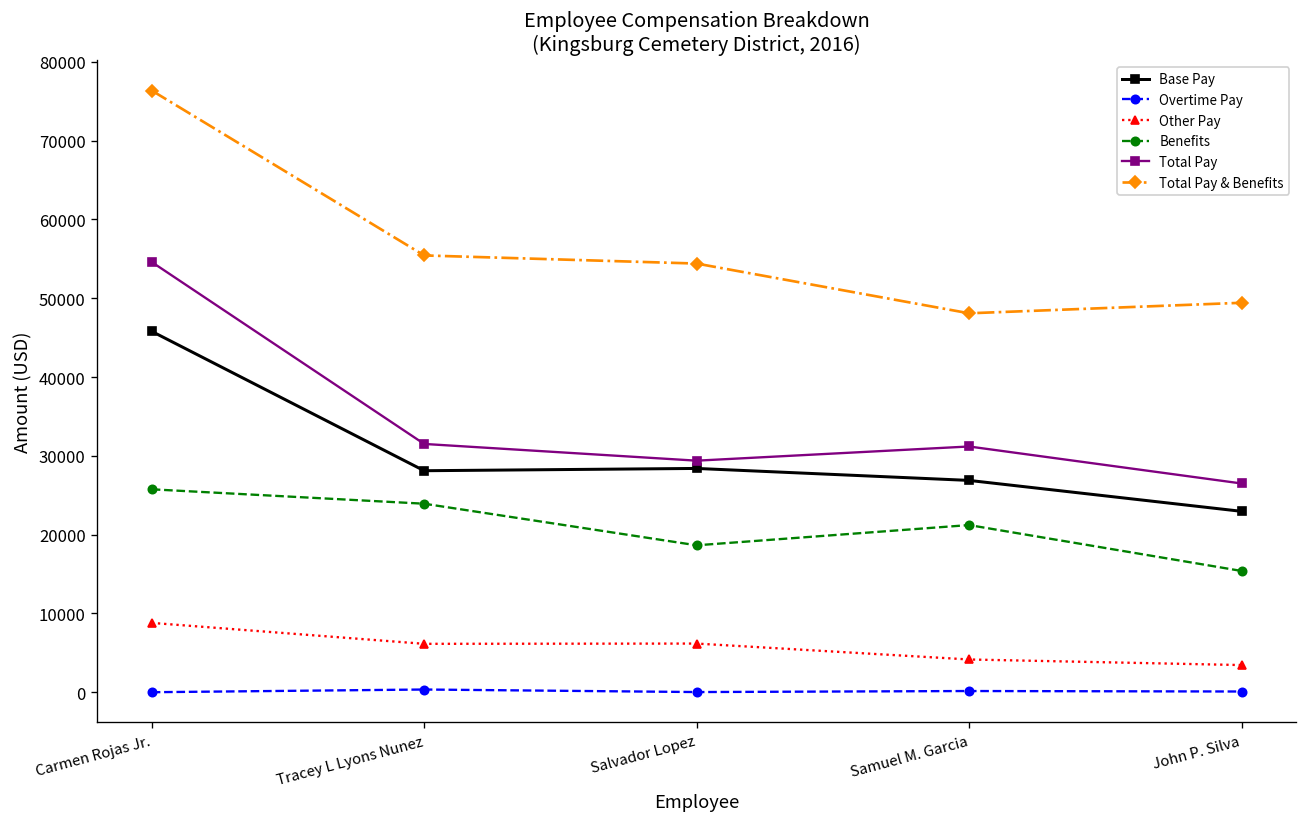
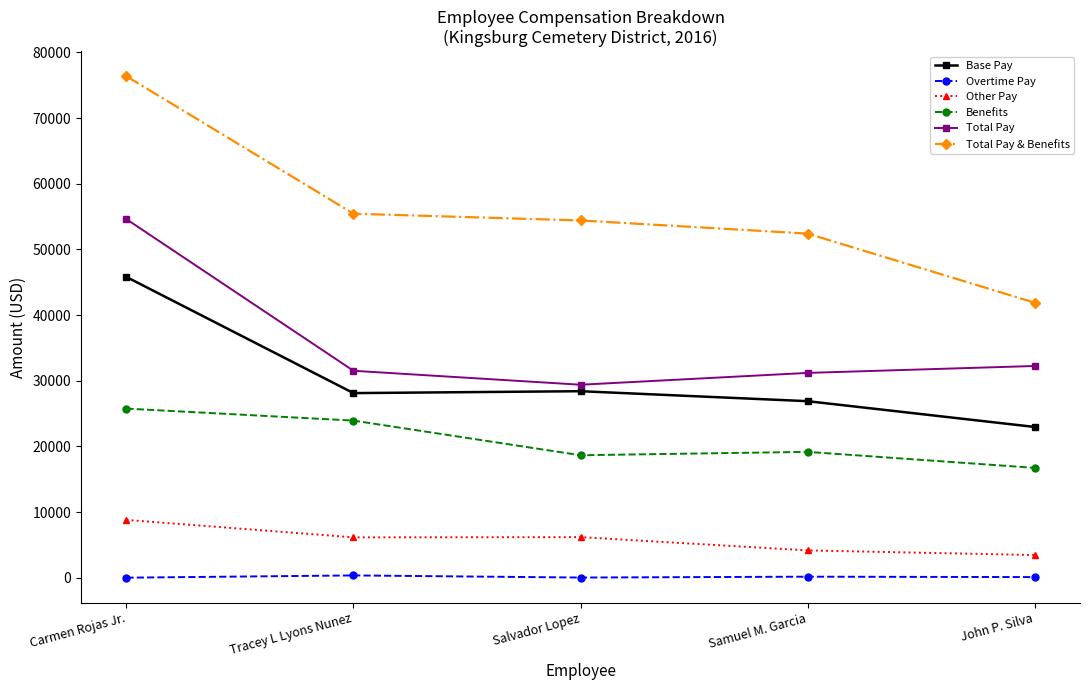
Benefits, Samuel M. Garcia: 21000 -> 19000
Total Pay & Benefits, Samuel M. Garcia: 48000 -> 52000
Benefits, John P. Silva: 15000 -> 17000
Total Pay, John P. Silva: 26000 -> 32000
Total Pay & Benefits, John P. Silva: 49000 -> 42000
